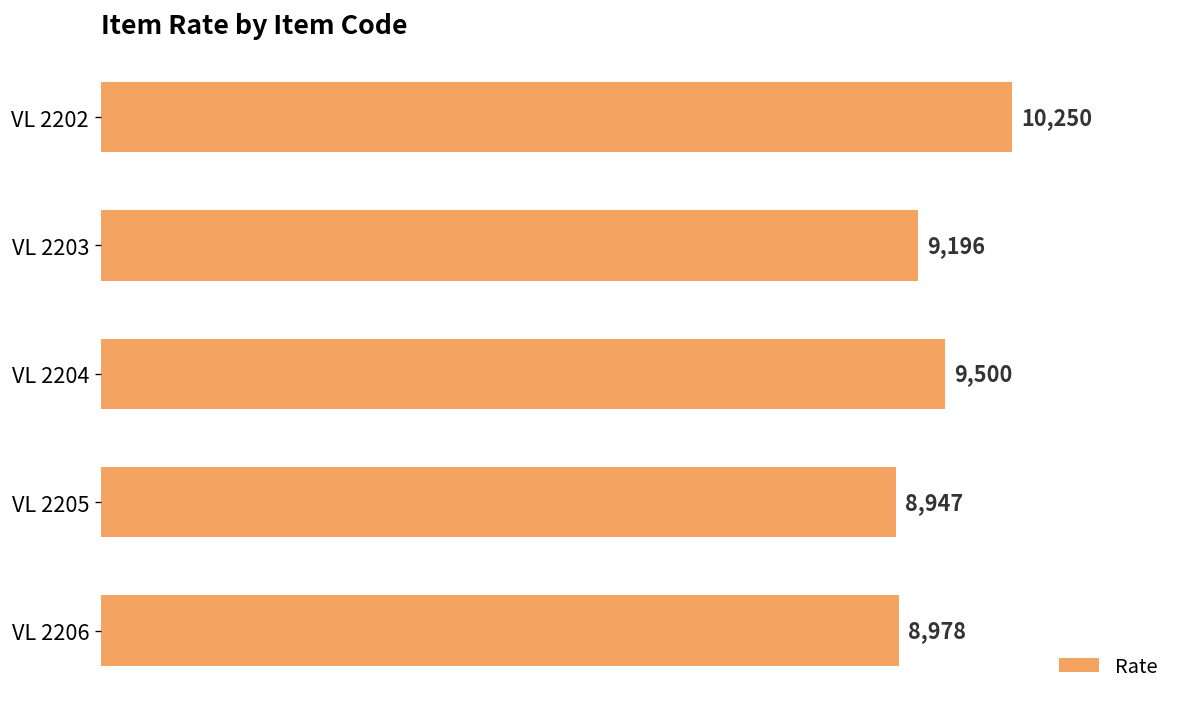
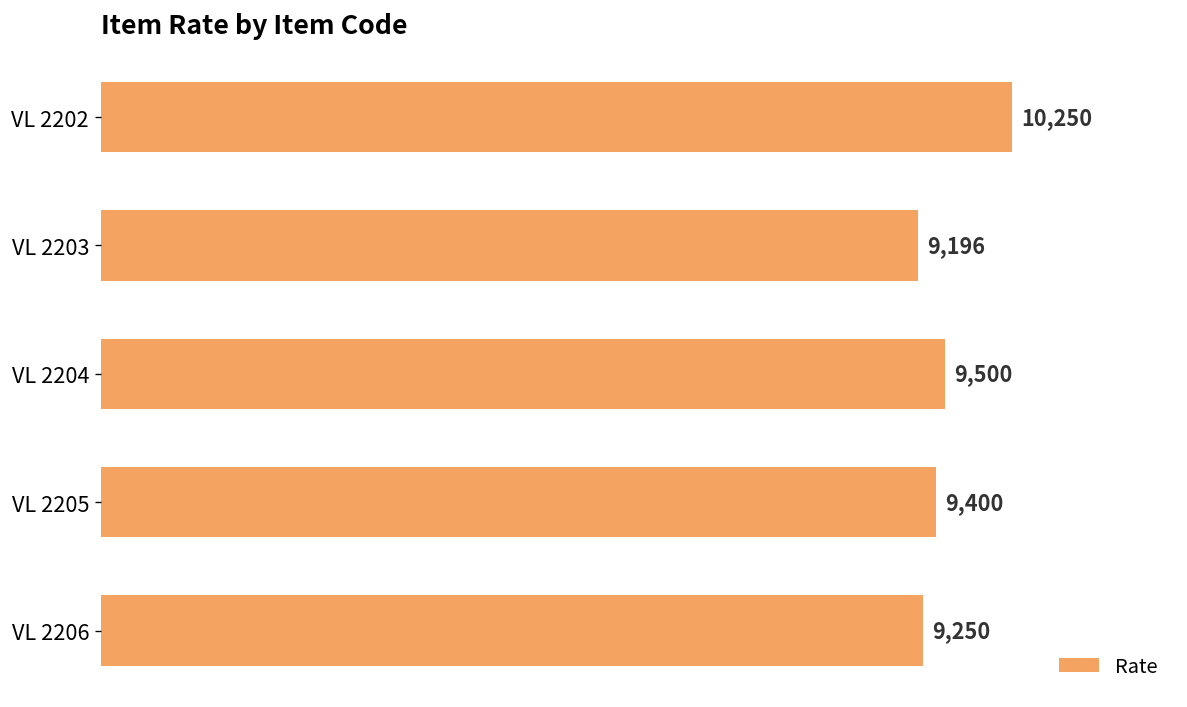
VL 2205: 8,947 -> 9,400
VL 2206: 8,978 -> 9,250
